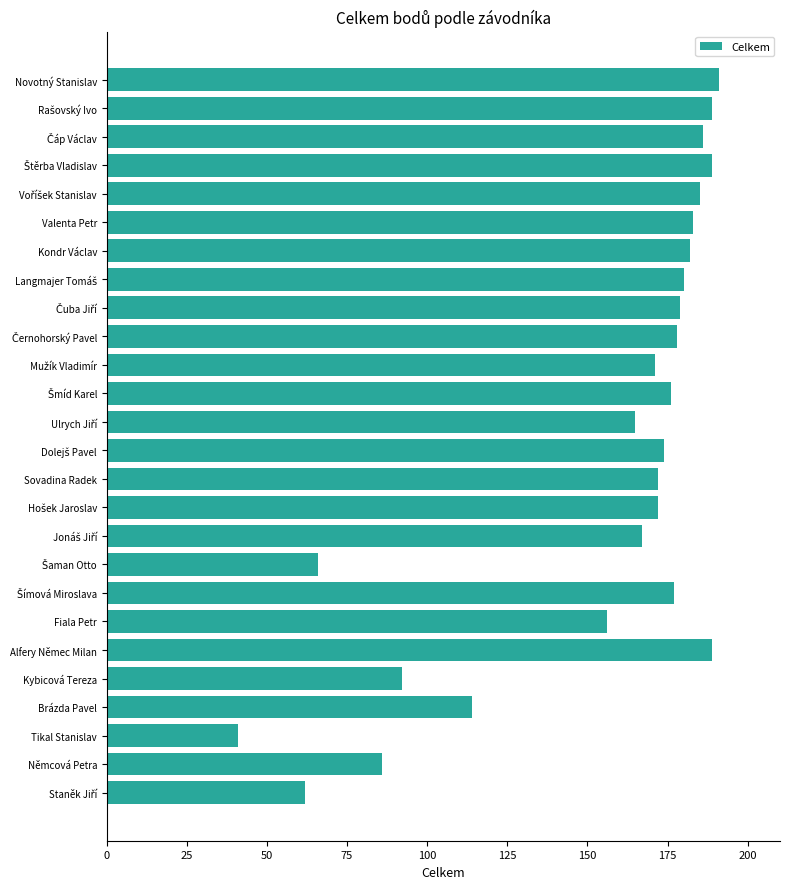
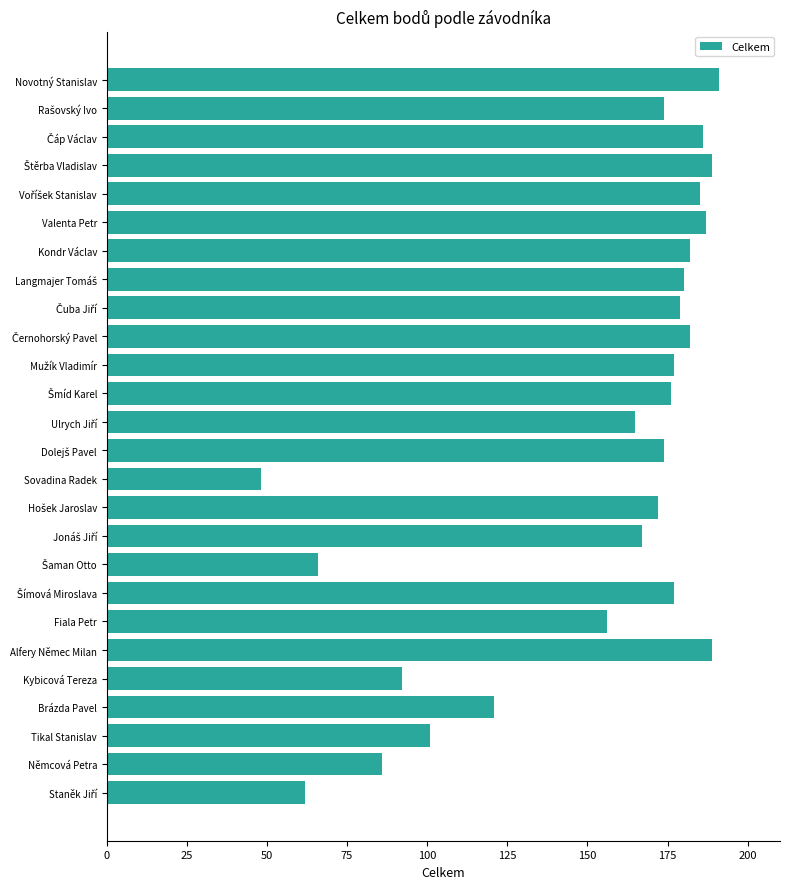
Rašovský Ivo: 189 -> 174
Valenta Petr: 183 -> 187
Černohorský Pavel: 178 -> 182
Mužík Vladimír: 171 -> 177
Sovadina Radek: 172 -> 48
Brázda Pavel: 114 -> 121
Tikal Stanislav: 41 -> 101
